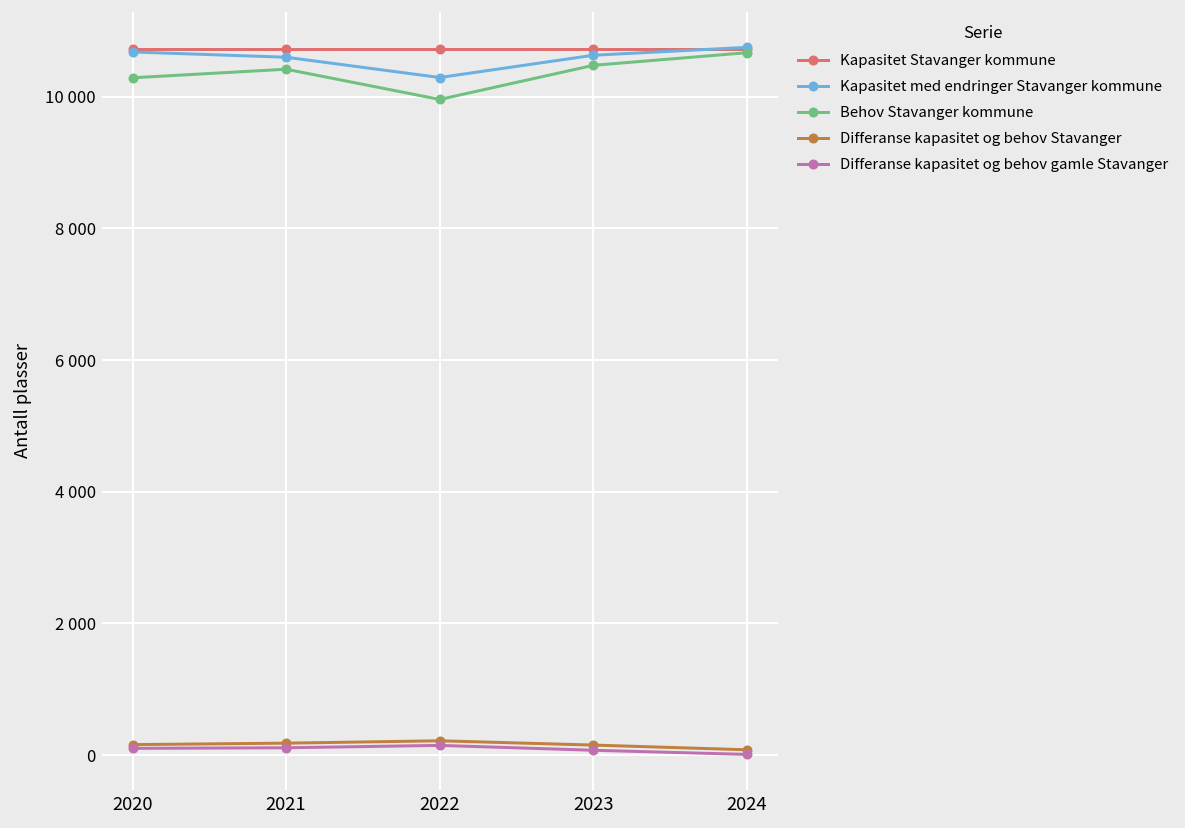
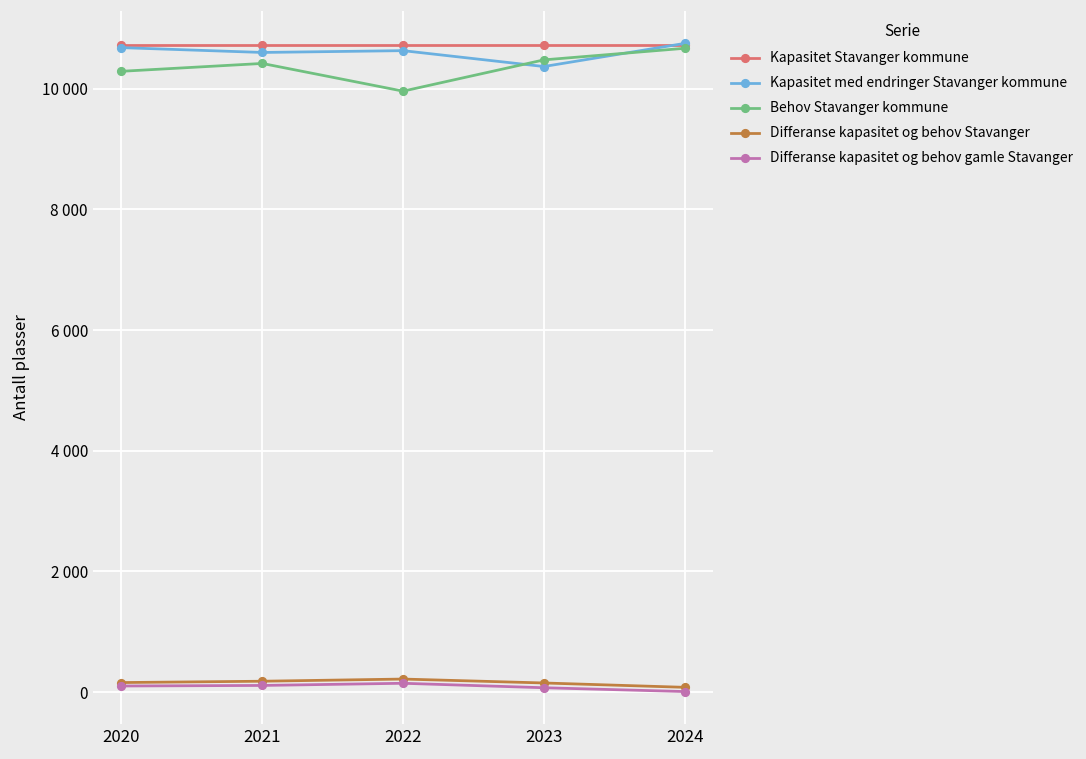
Kapasitet med endringer Stavanger kommune, 2022: 10300 -> 10600
Kapasitet med endringer Stavanger kommune, 2023: 10600 -> 10400
